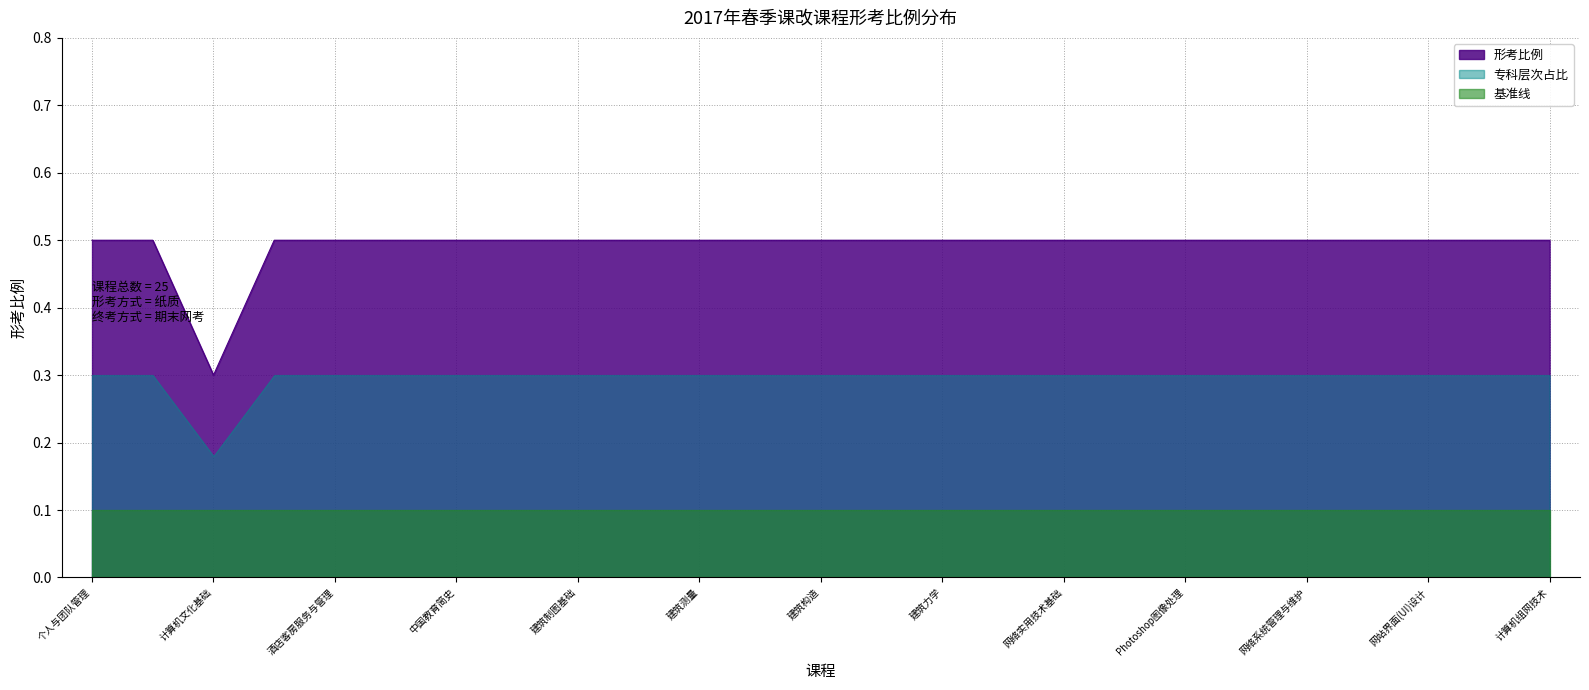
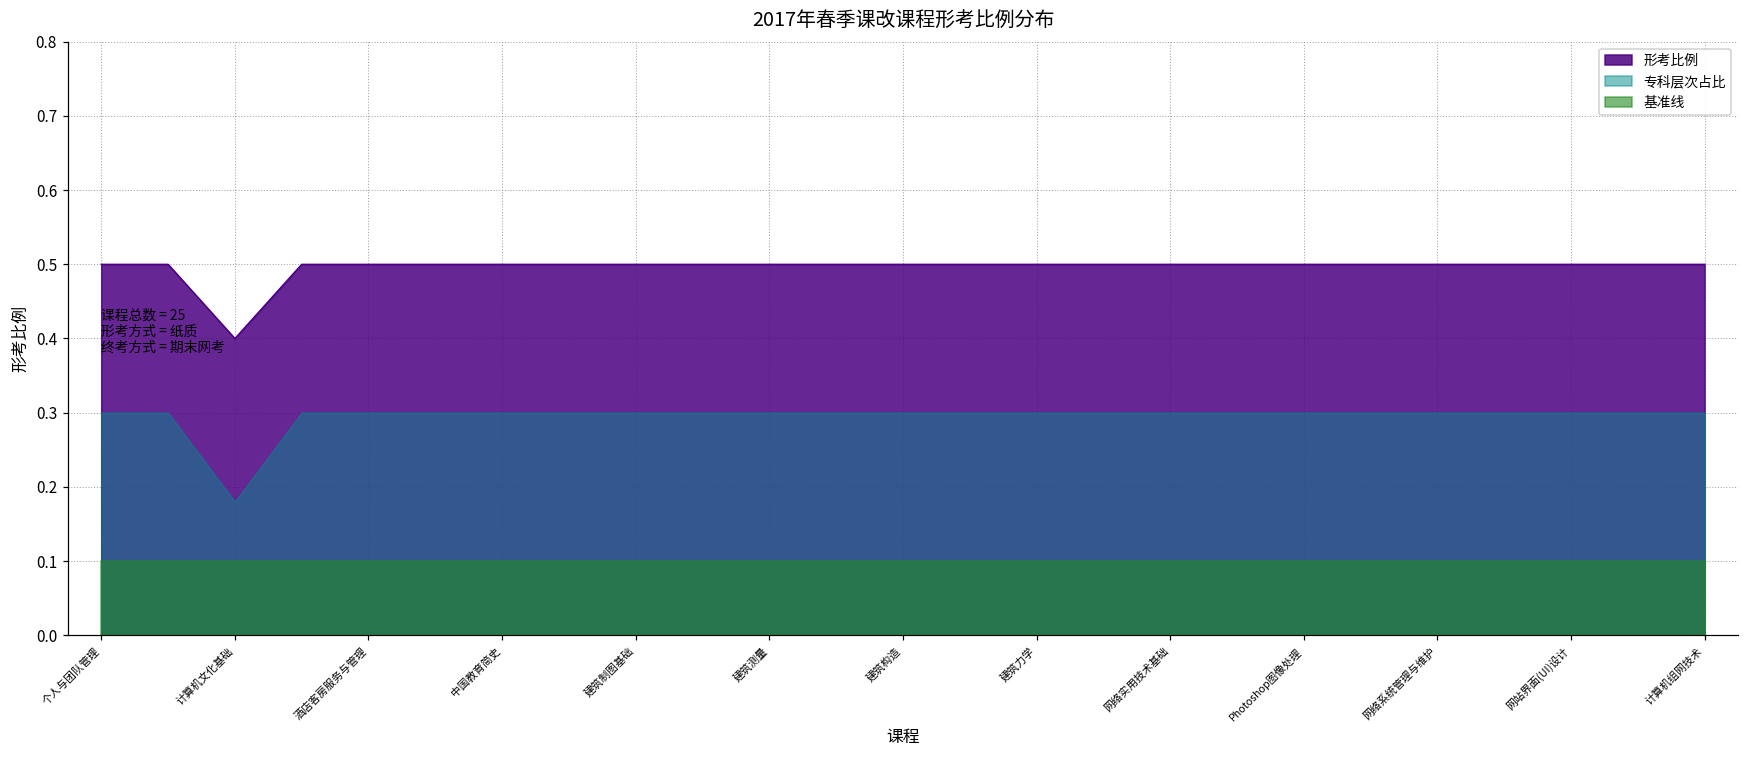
形考比例, 计算机文化基础: 0.3 -> 0.4
